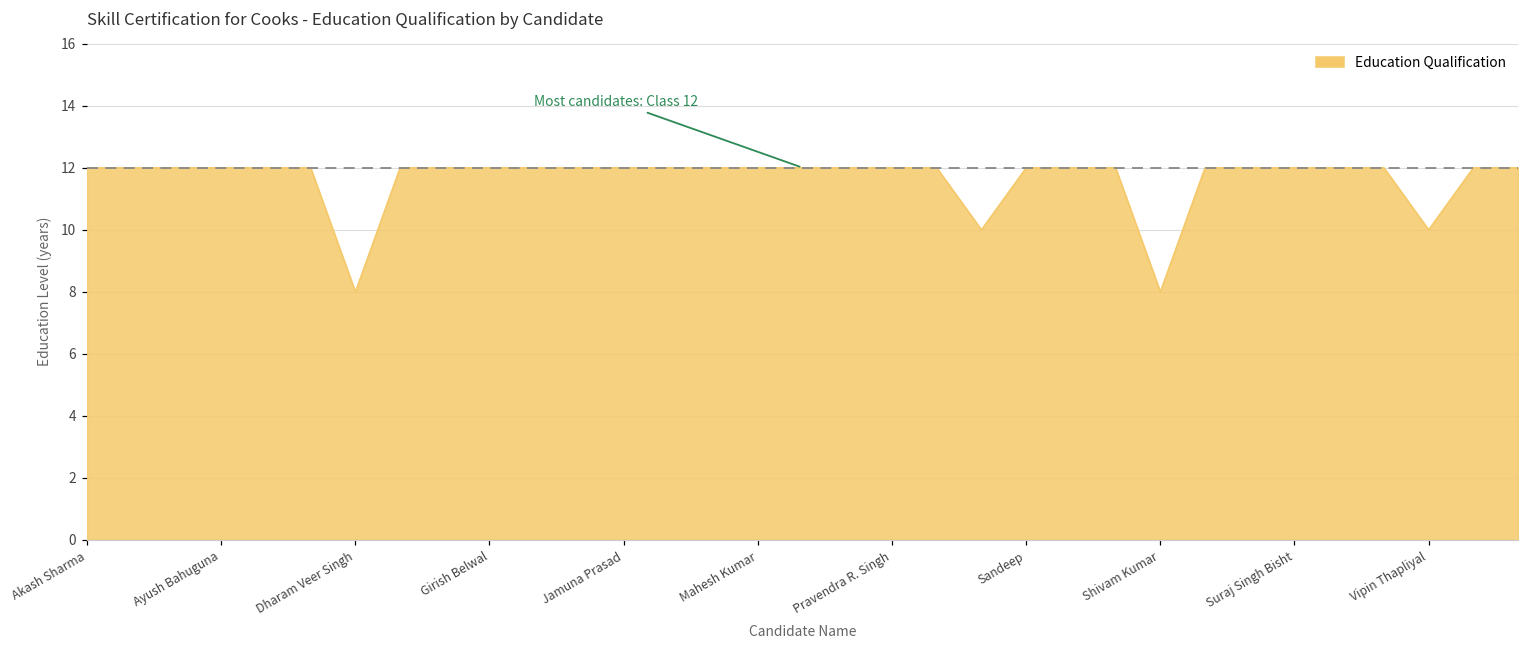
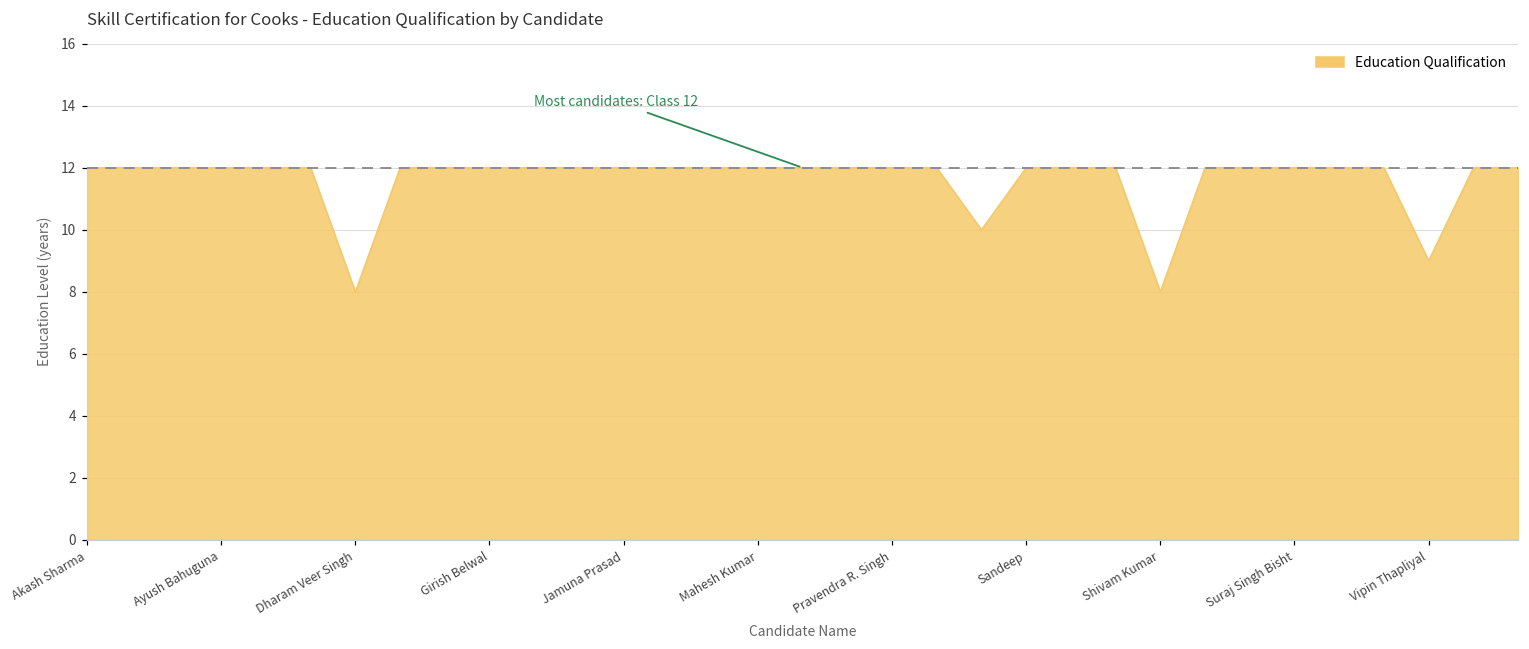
Vipin Thapliyal: 10 -> 9
